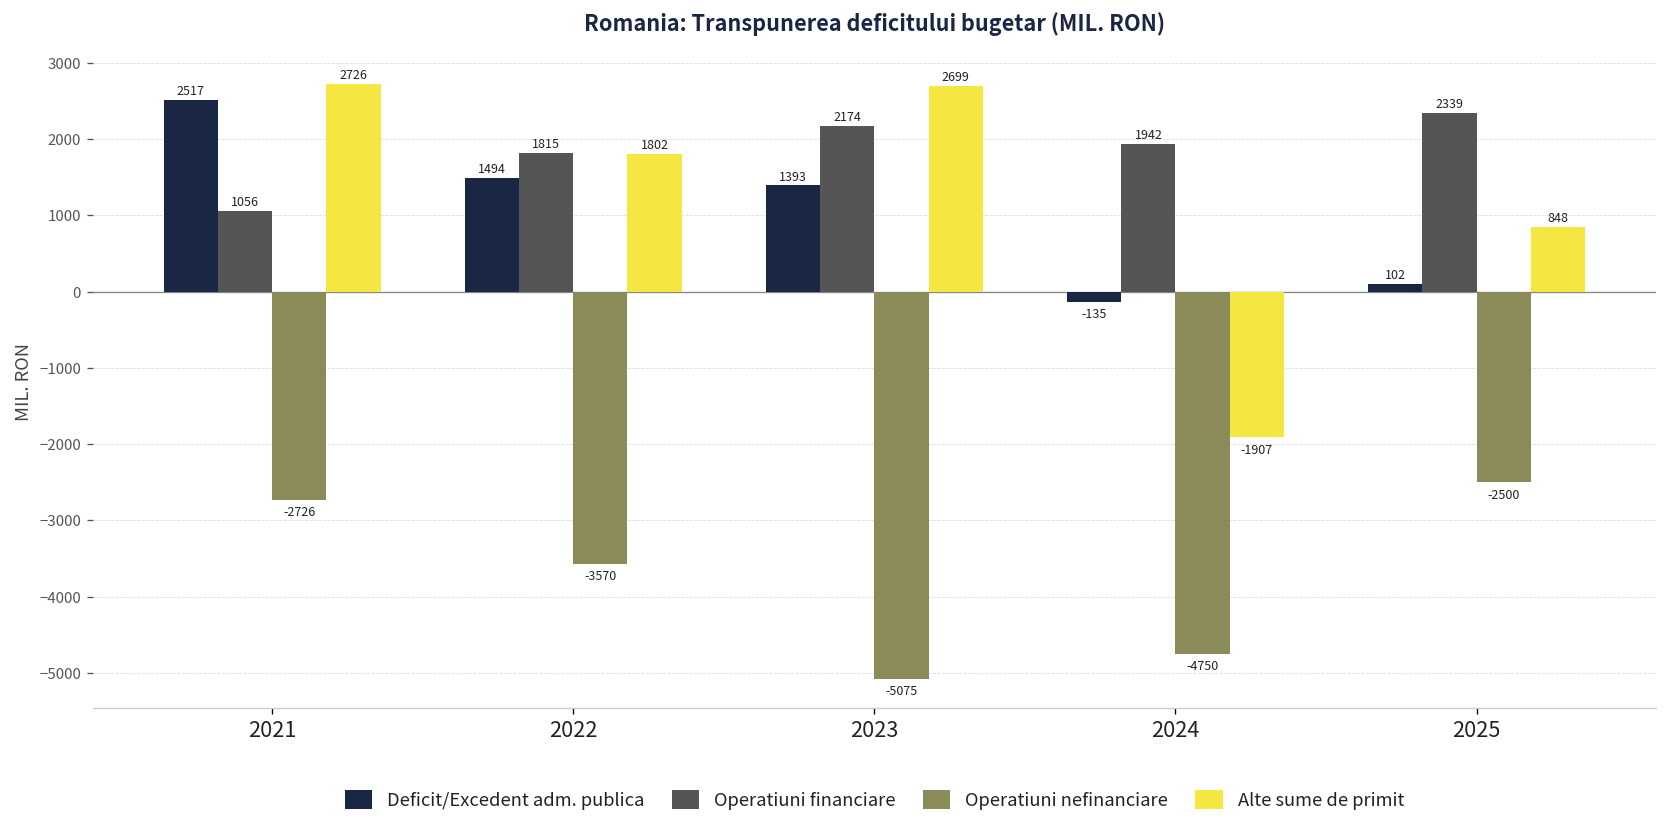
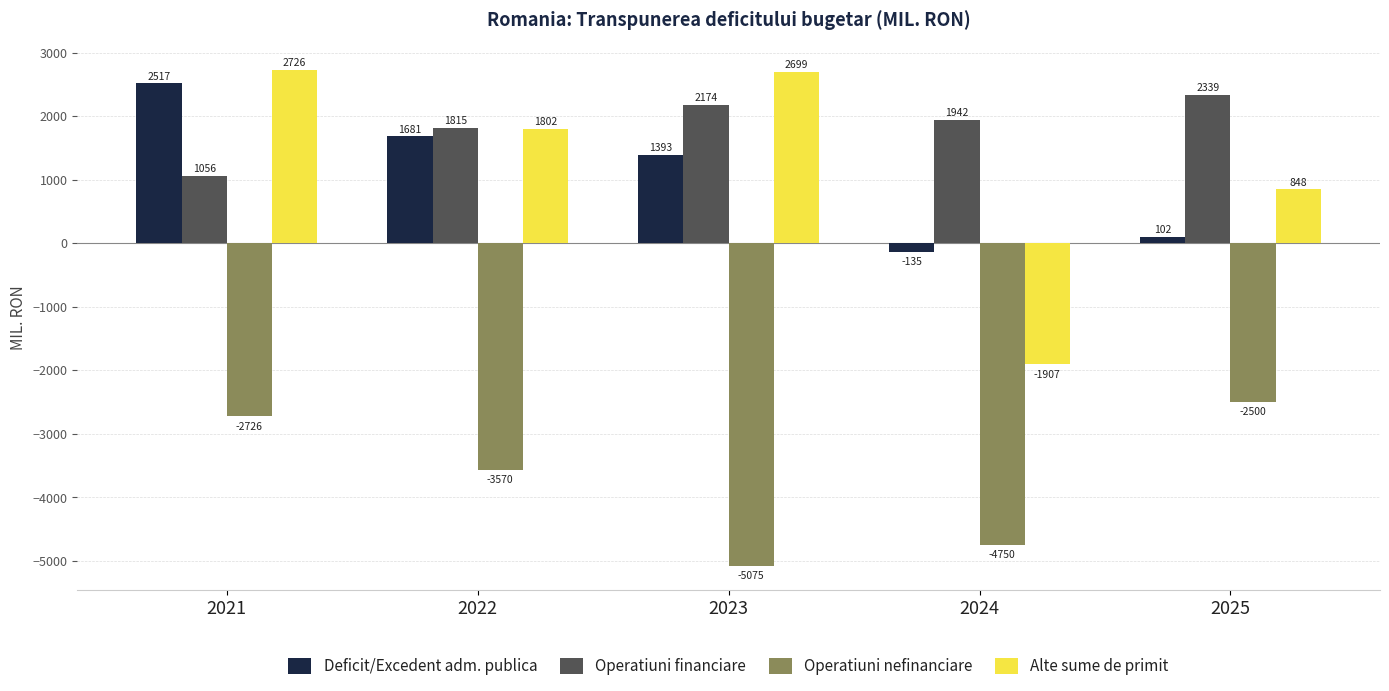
Deficit/Excedent adm. publica, 2022: 1494 -> 1681
